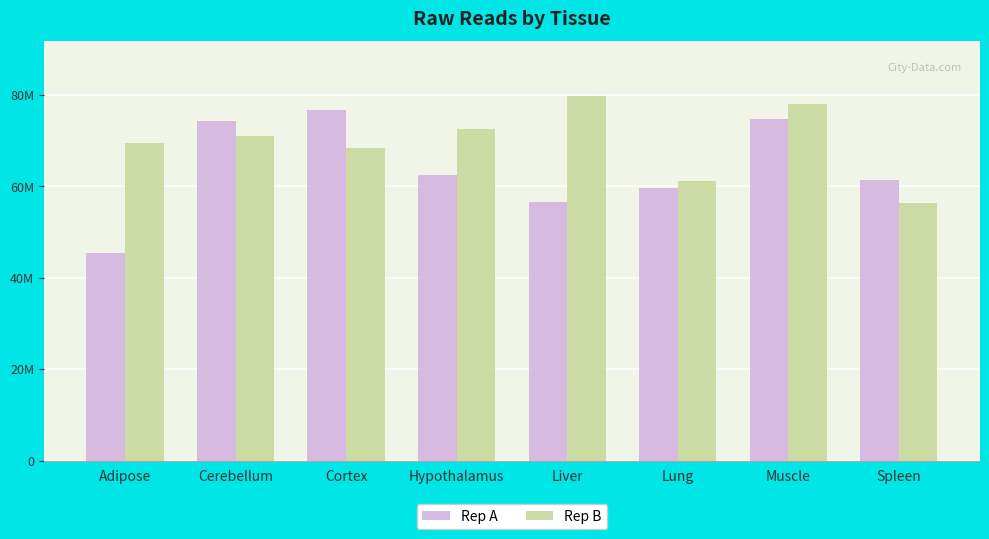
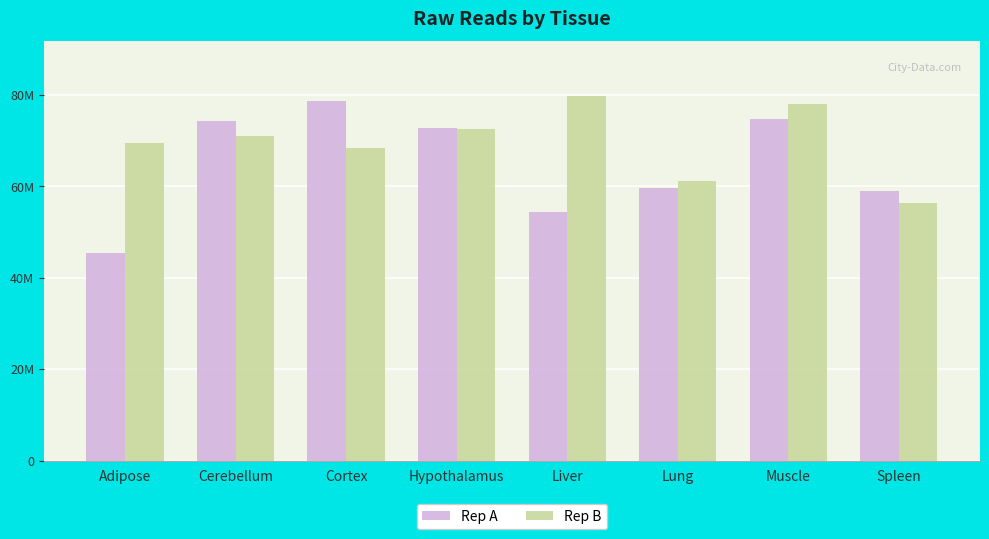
Rep A, Cortex: 77000000 -> 79000000
Rep A, Hypothalamus: 62000000 -> 73000000
Rep A, Liver: 57000000 -> 54000000
Rep A, Spleen: 61000000 -> 59000000
